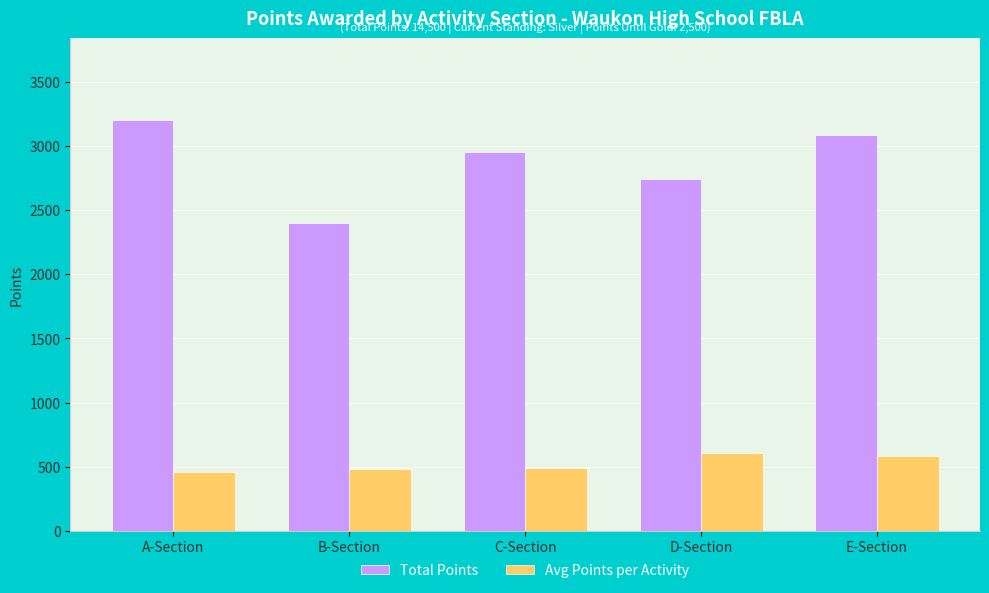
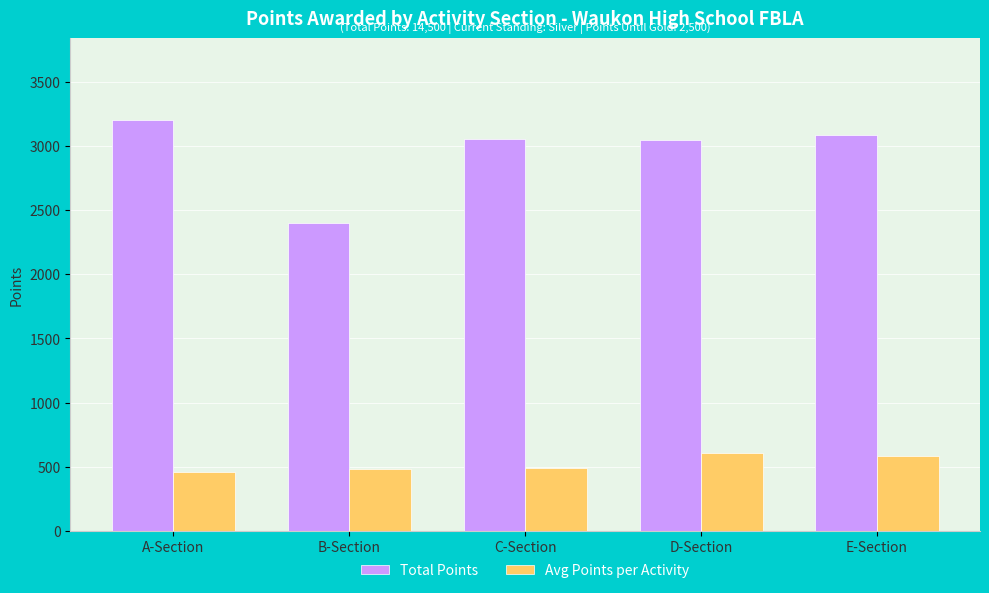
Total Points, C-Section: 2950 -> 3060
Total Points, D-Section: 2740 -> 3050
